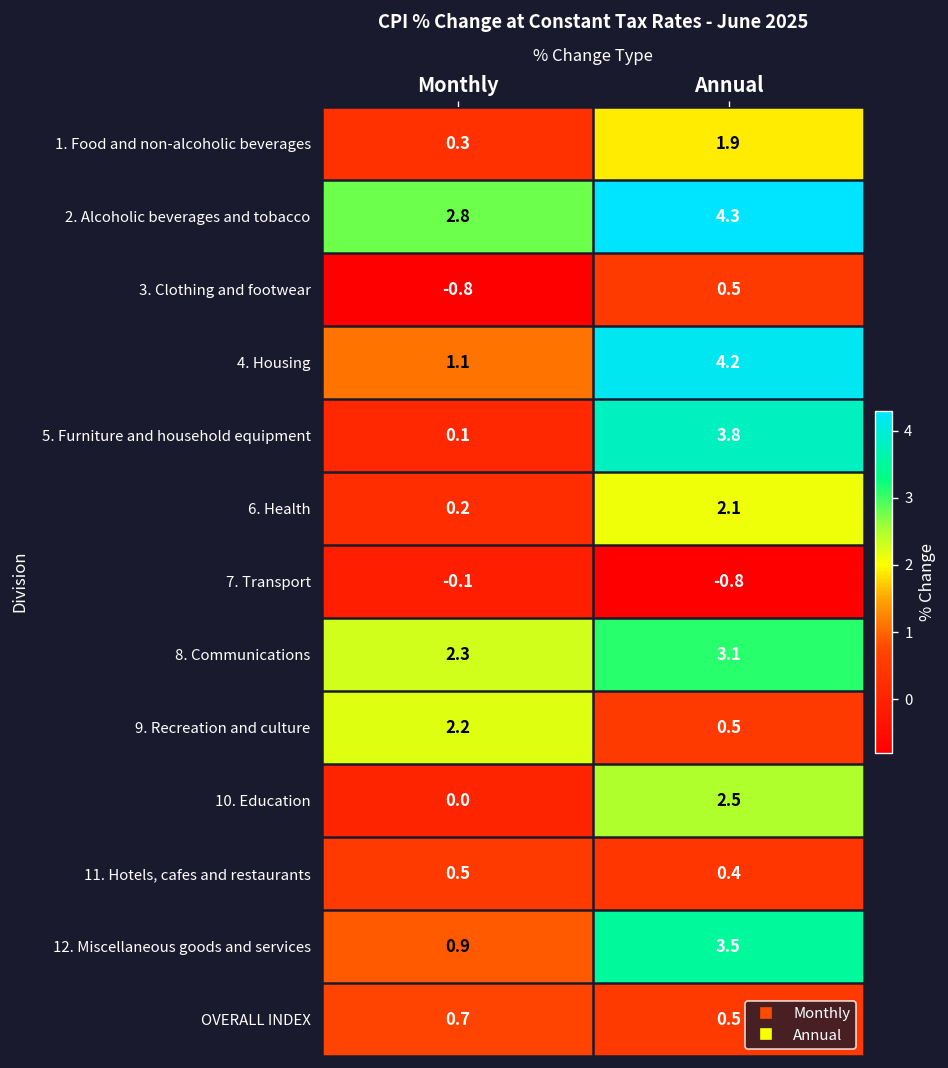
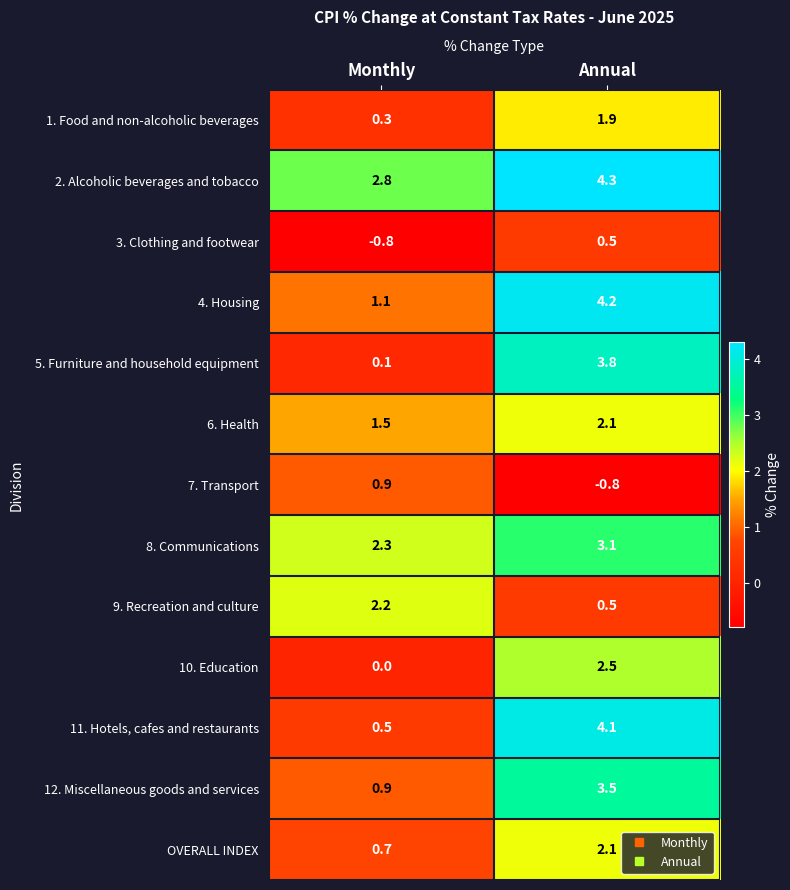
6. Health, Monthly: 0.2 -> 1.5
7. Transport, Monthly: -0.1 -> 0.9
11. Hotels, cafes and restaurants, Annual: 0.4 -> 4.1
OVERALL INDEX, Annual: 0.5 -> 2.1
